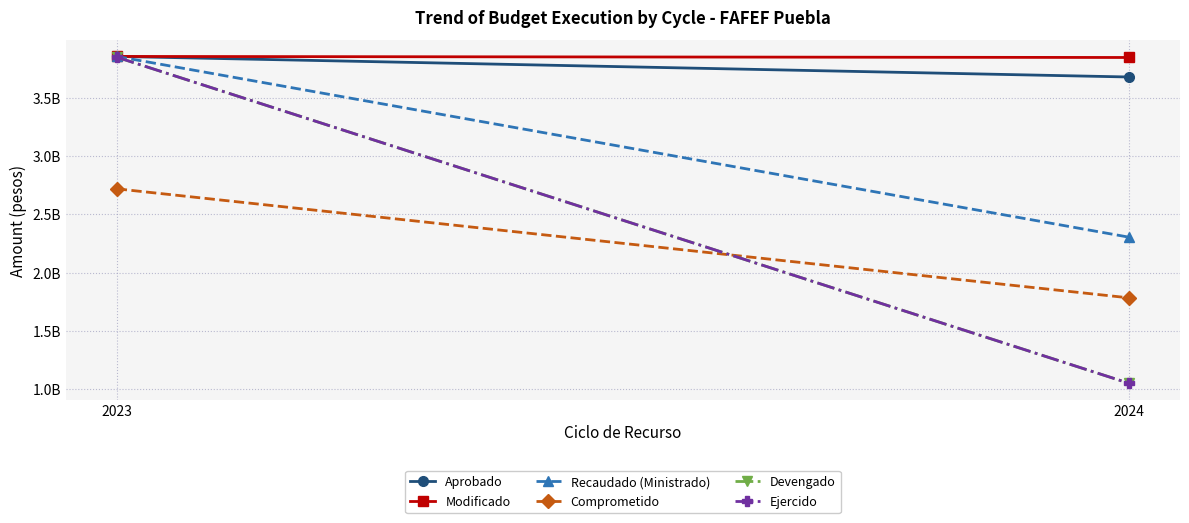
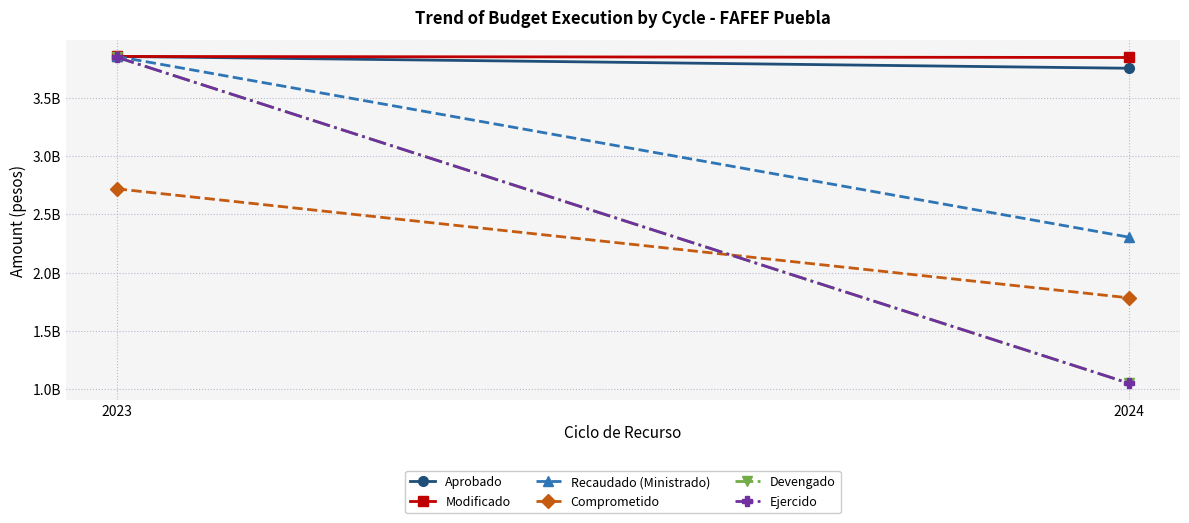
Aprobado, 2024: 3680000000 -> 3760000000
